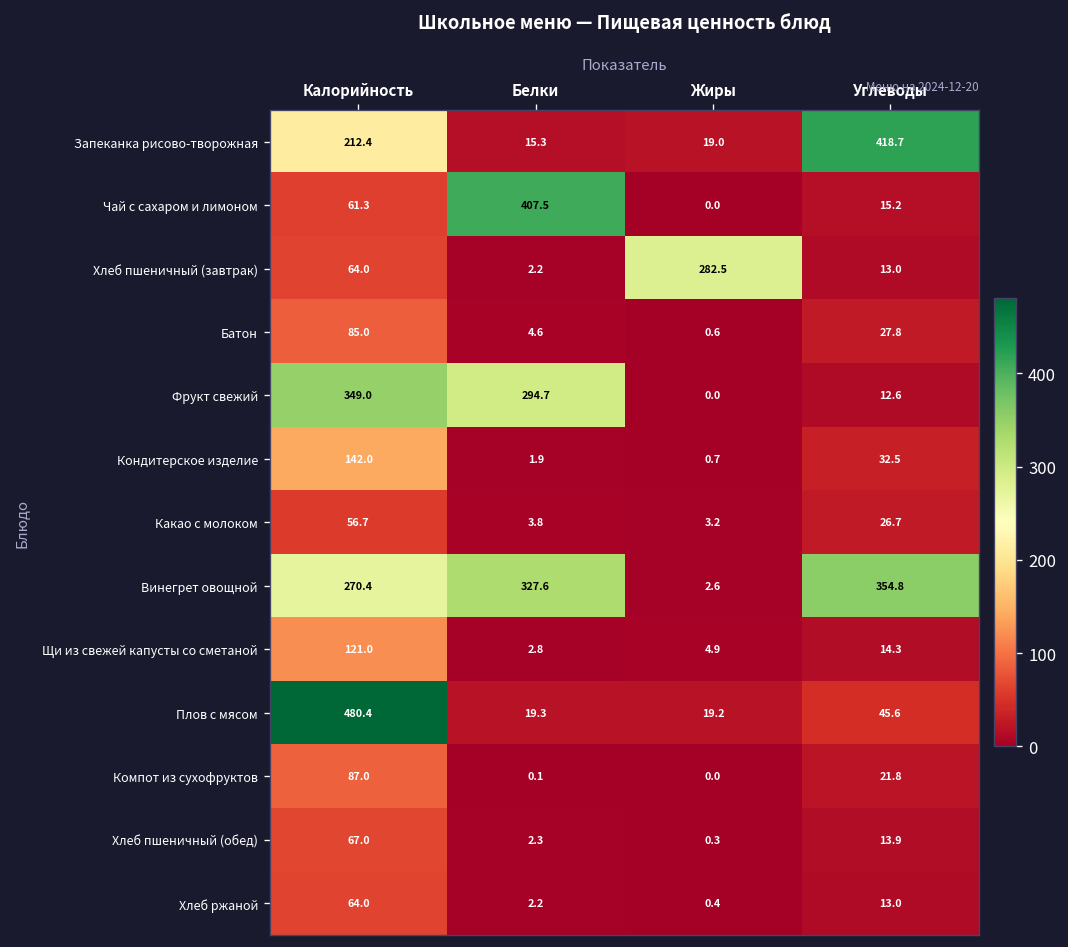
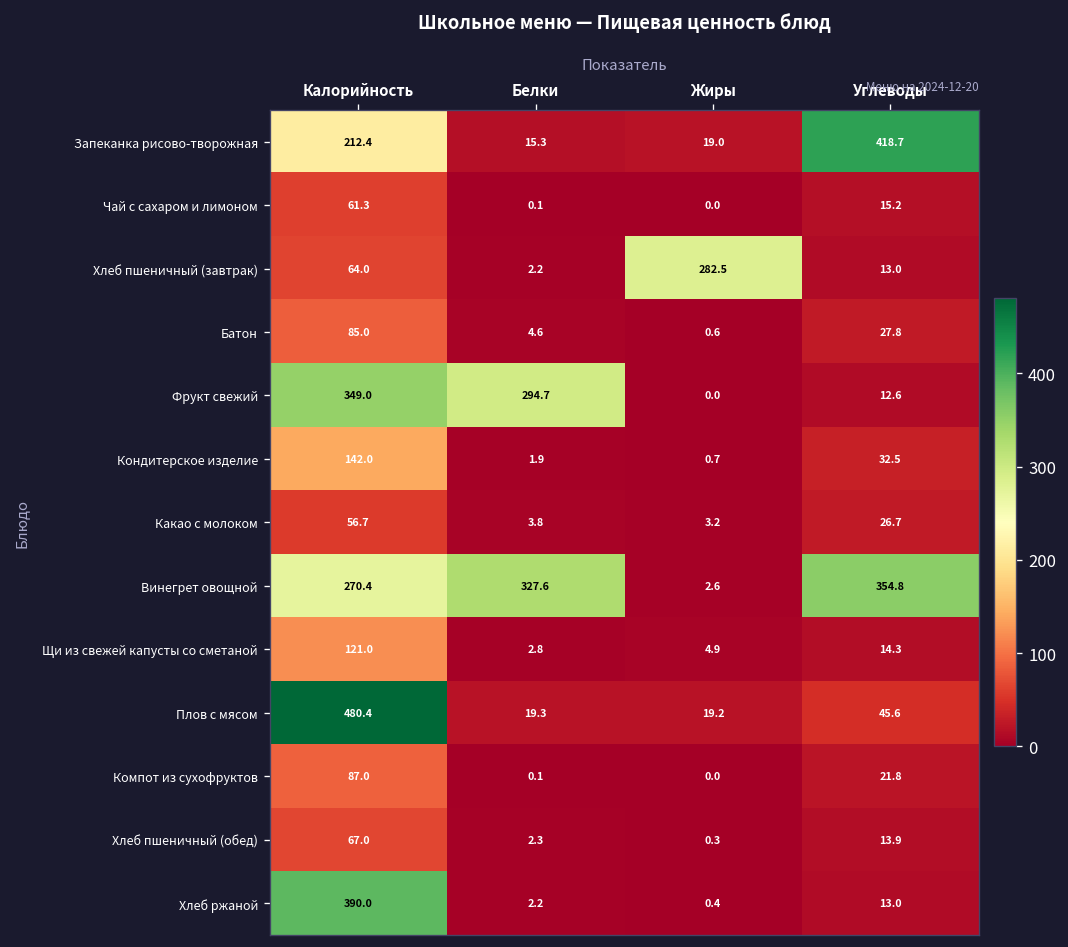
Чай с сахаром и лимоном, Белки: 407.5 -> 0.1
Хлеб ржаной, Калорийность: 64.0 -> 390.0
